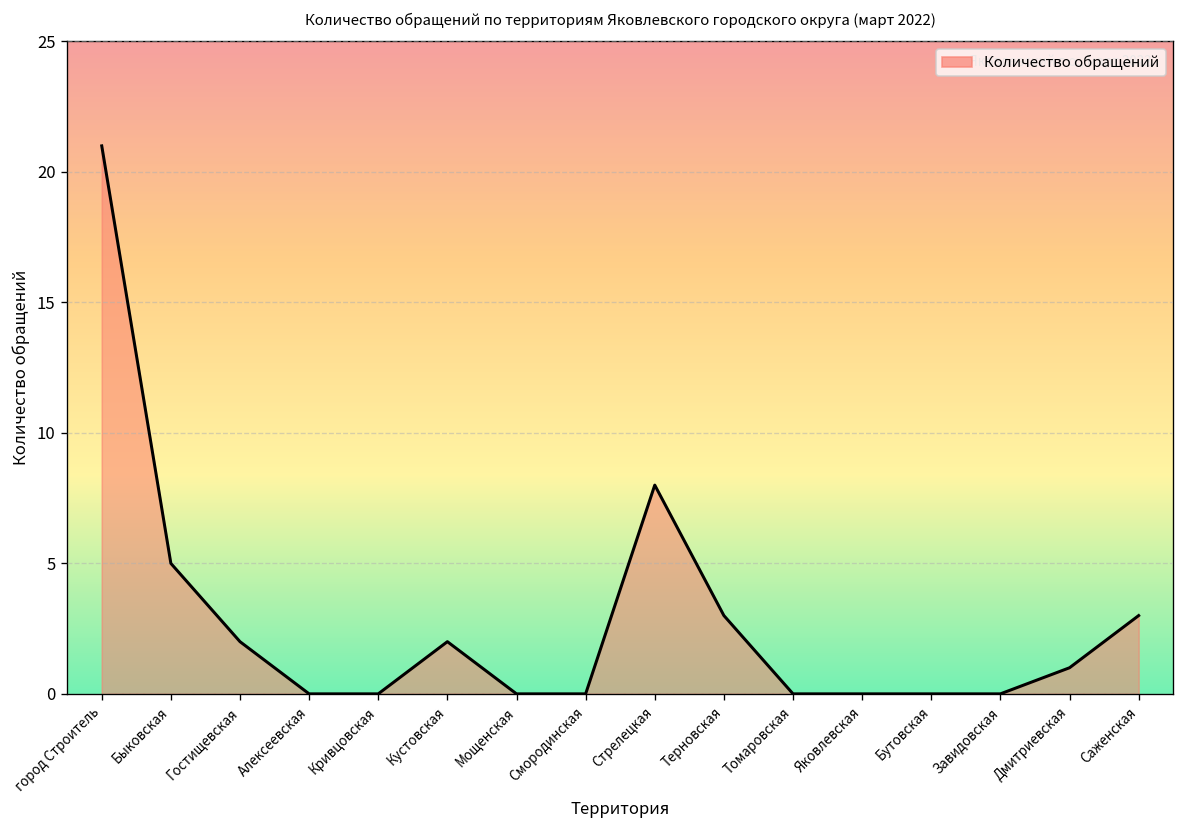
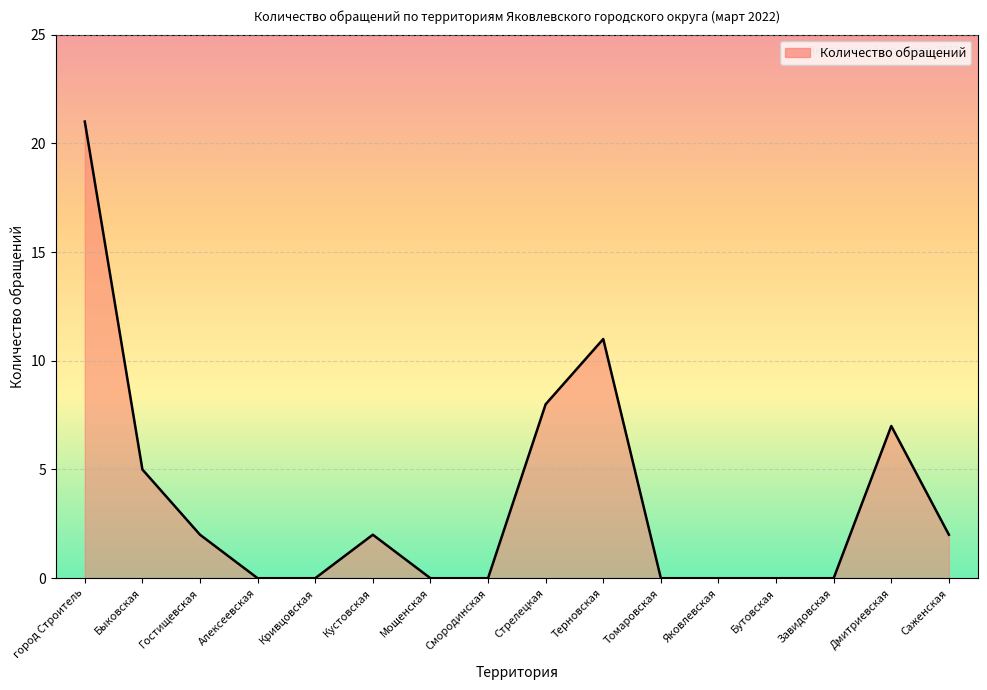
Терновская: 3 -> 11
Дмитриевская: 1 -> 7
Саженская: 3 -> 2
